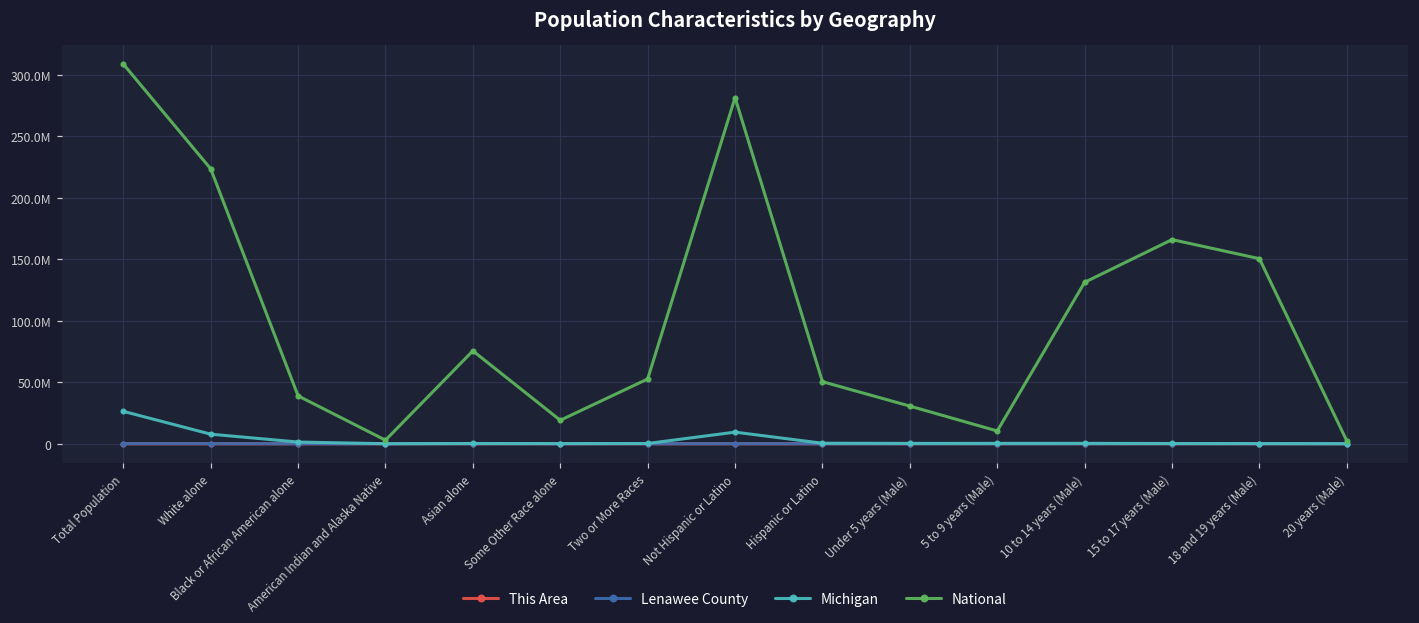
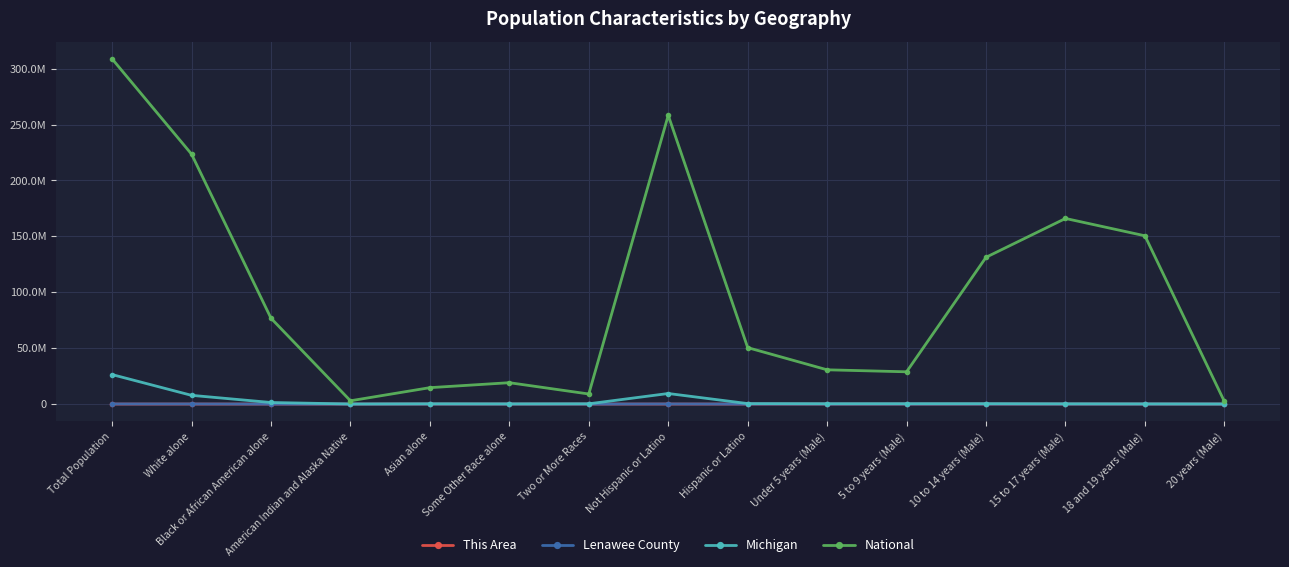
National, Black or African American alone: 39000000 -> 77000000
National, Asian alone: 76000000 -> 15000000
National, Two or More Races: 53000000 -> 9000000
National, Not Hispanic or Latino: 281000000 -> 258000000
National, 5 to 9 years (Male): 10000000 -> 29000000
